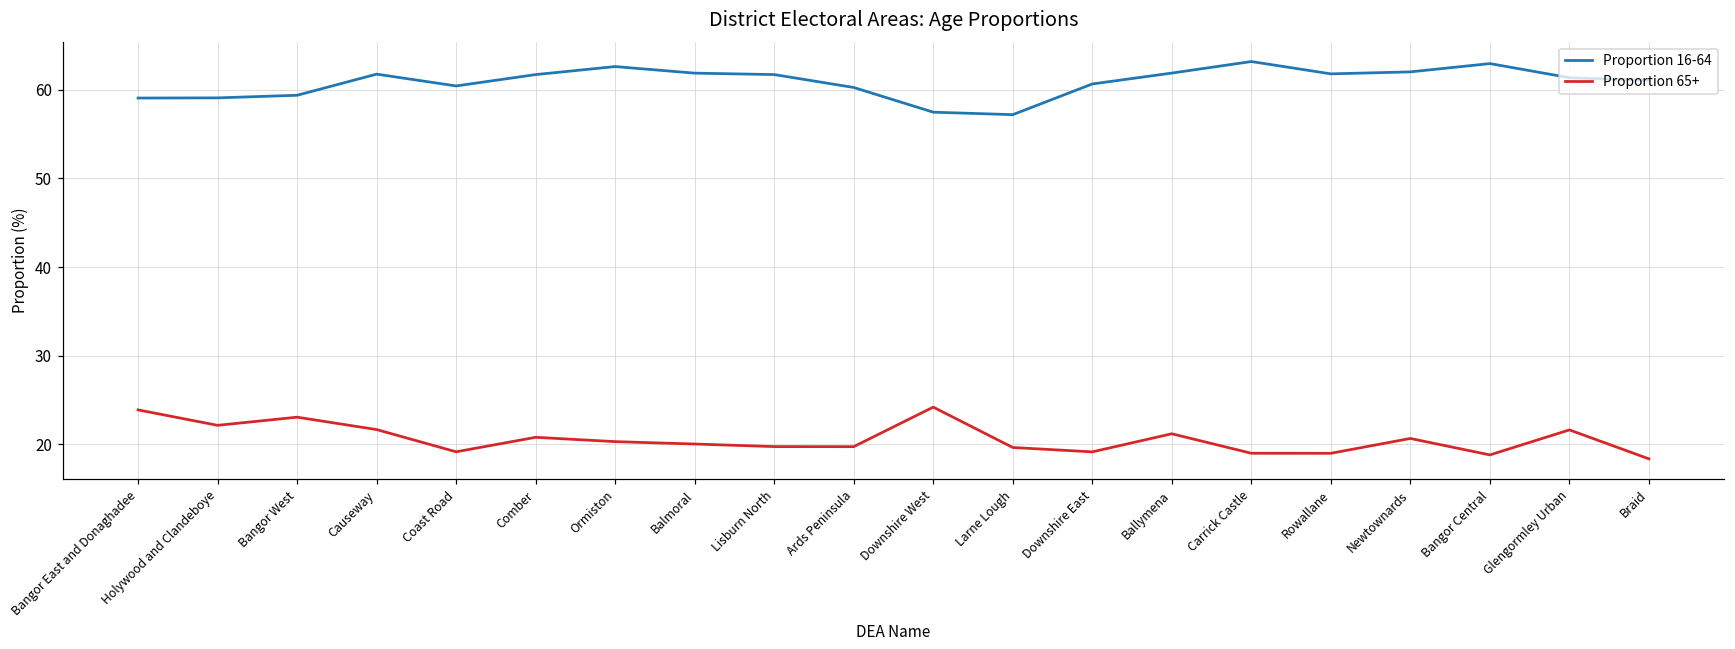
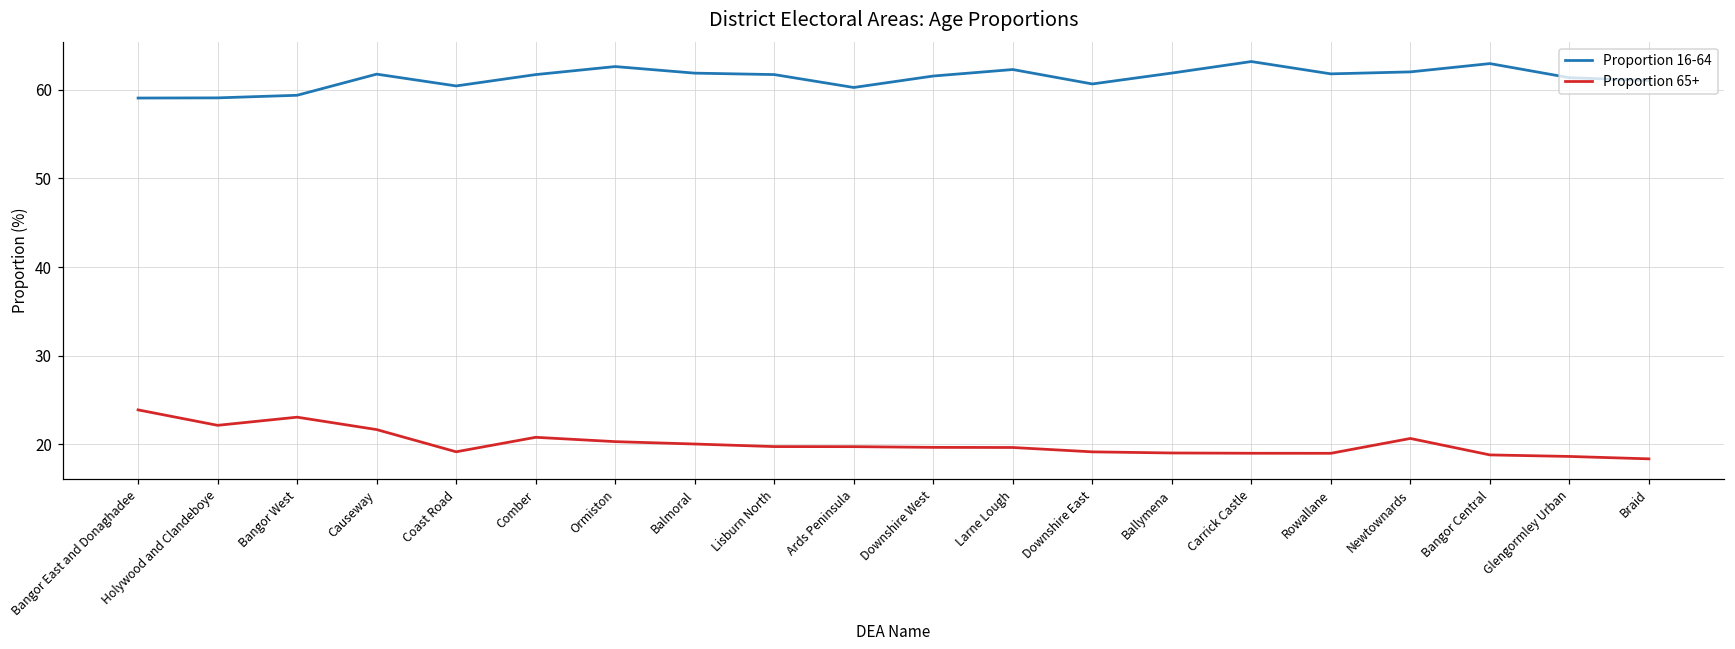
Proportion 16-64, Downshire West: 57 -> 62
Proportion 65+, Downshire West: 24 -> 20
Proportion 16-64, Larne Lough: 57 -> 62
Proportion 65+, Ballymena: 21 -> 19
Proportion 65+, Glengormley Urban: 22 -> 19
